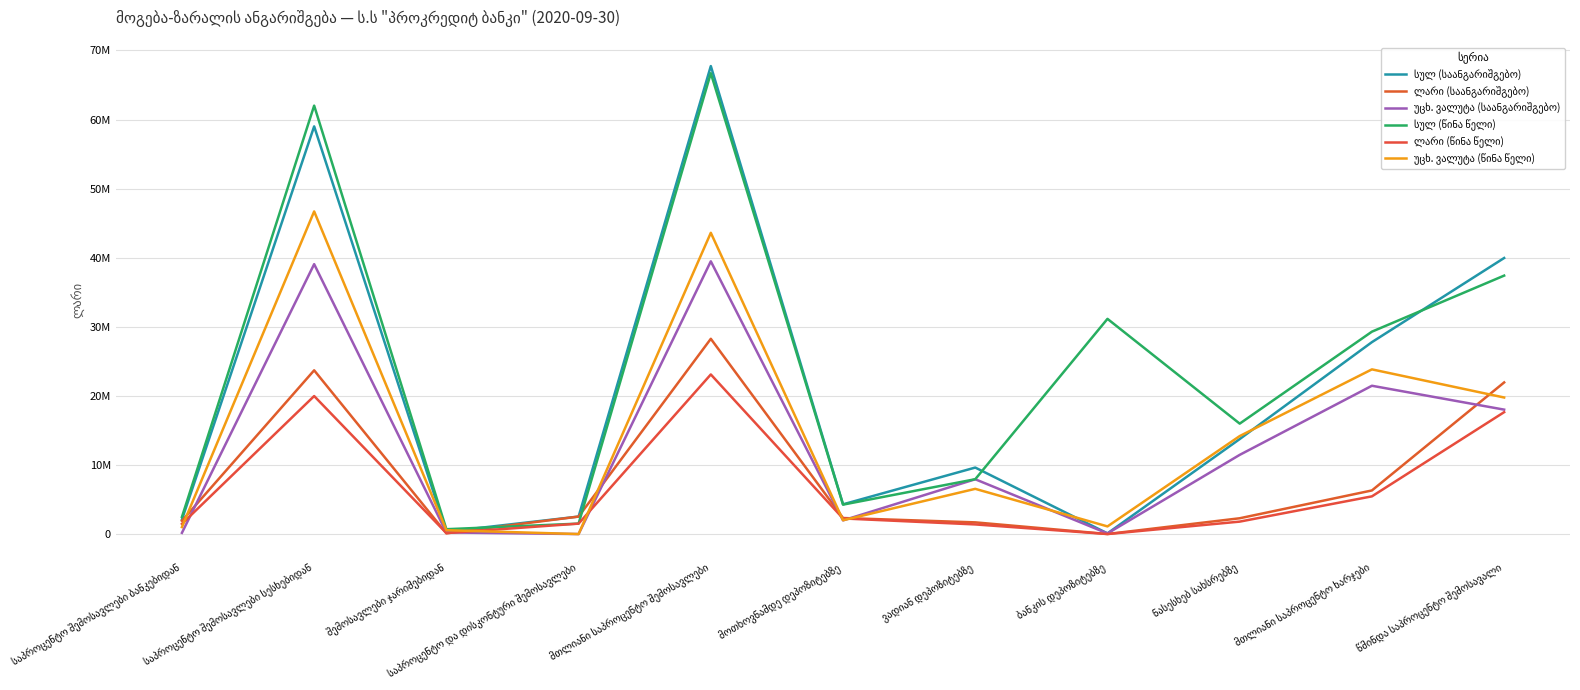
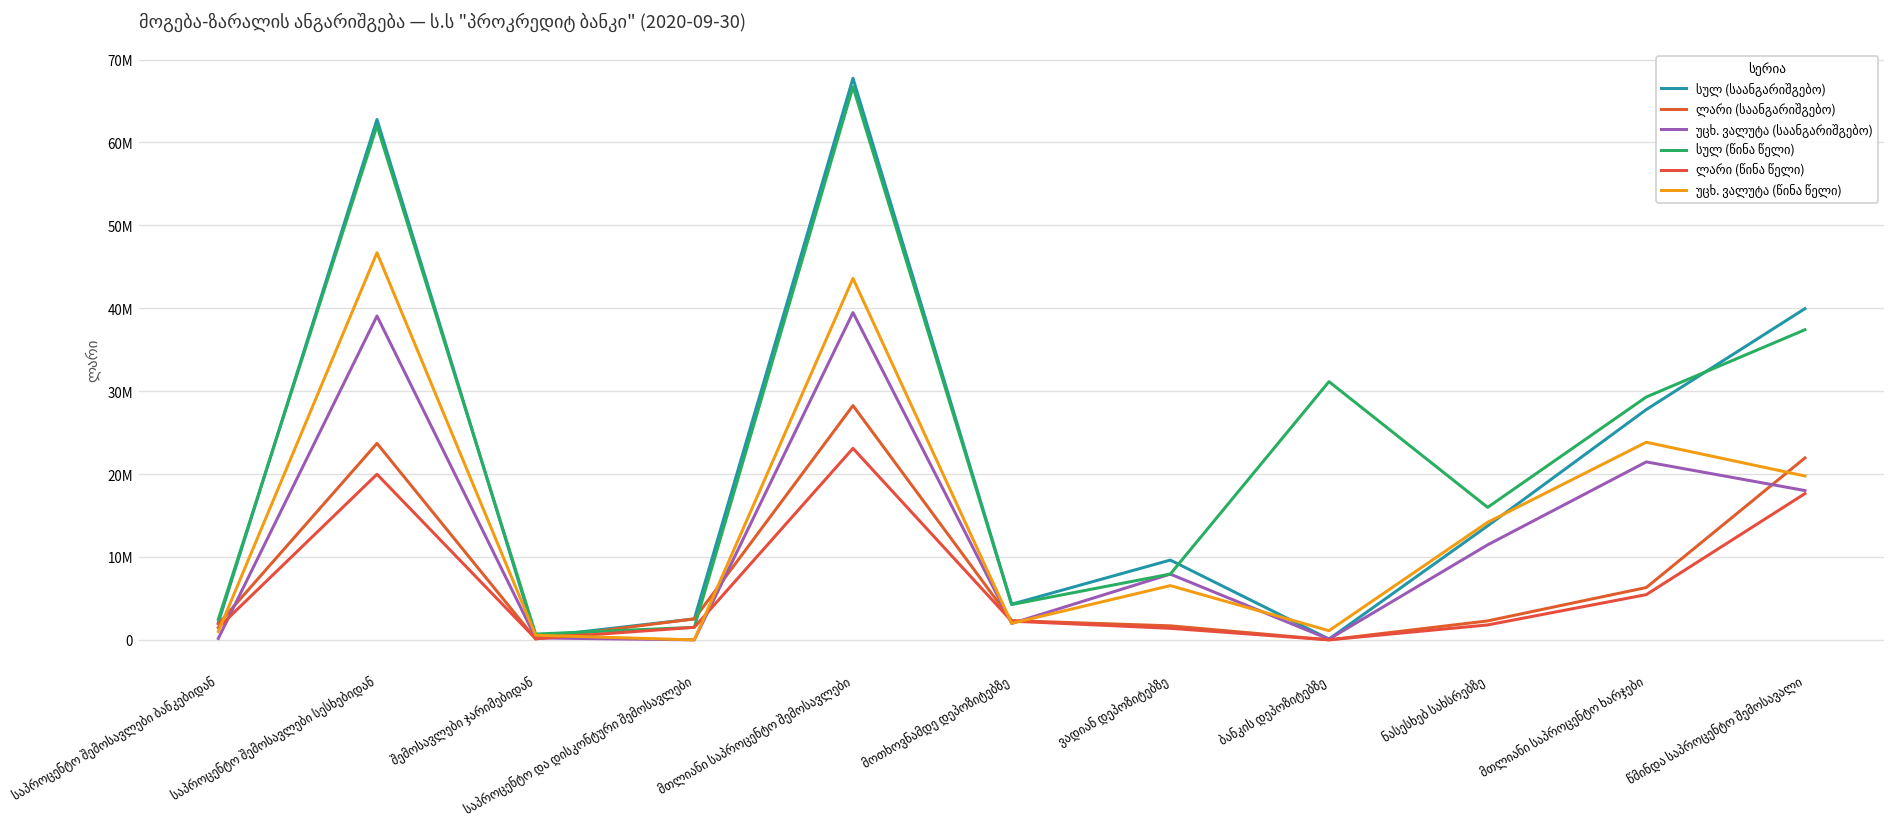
სულ (საანგარიშგებო), საპროცენტო შემოსავლები სესხებიდან: 59000000 -> 63000000
